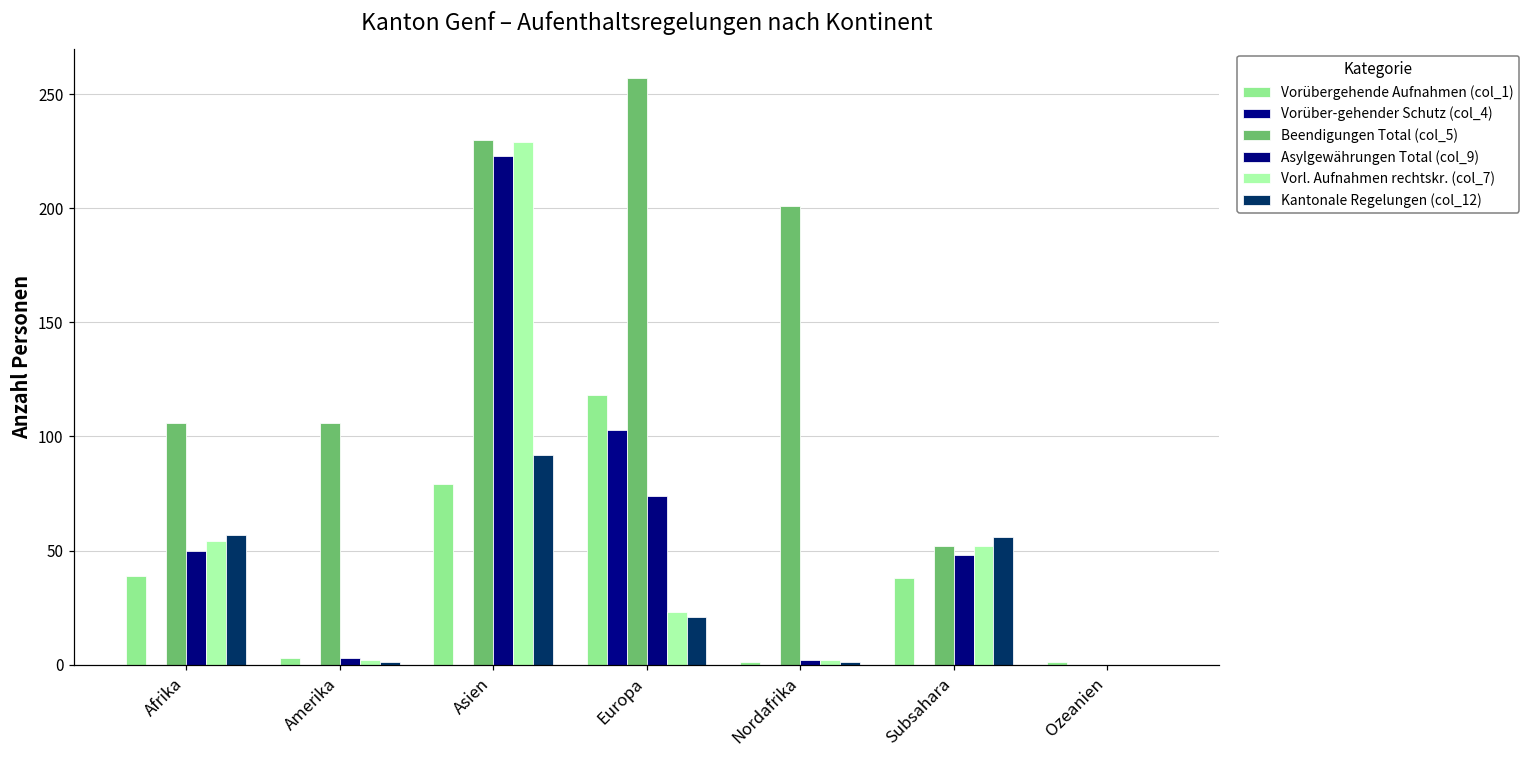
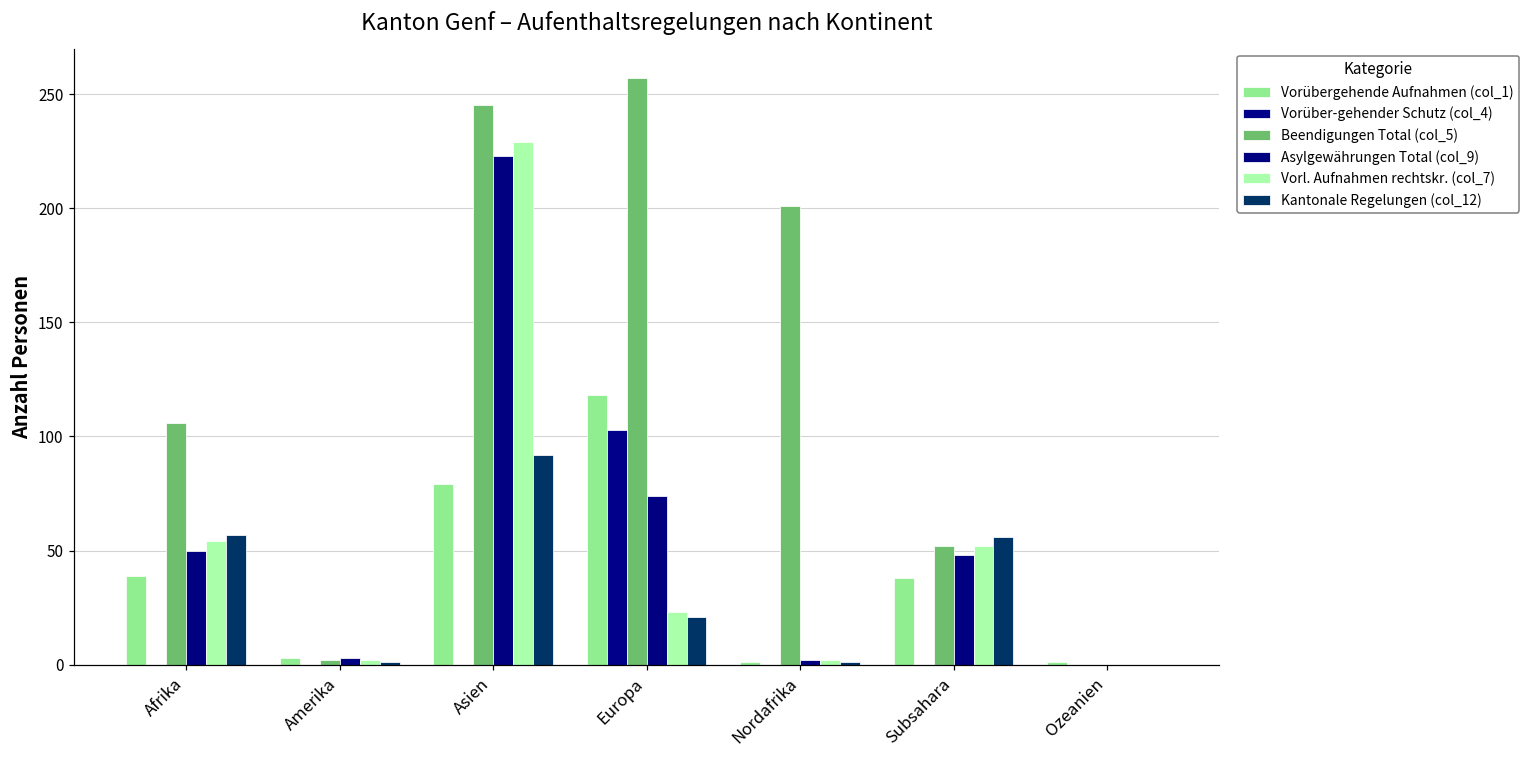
Beendigungen Total (col_5), Amerika: 106 -> 2
Beendigungen Total (col_5), Asien: 230 -> 245
